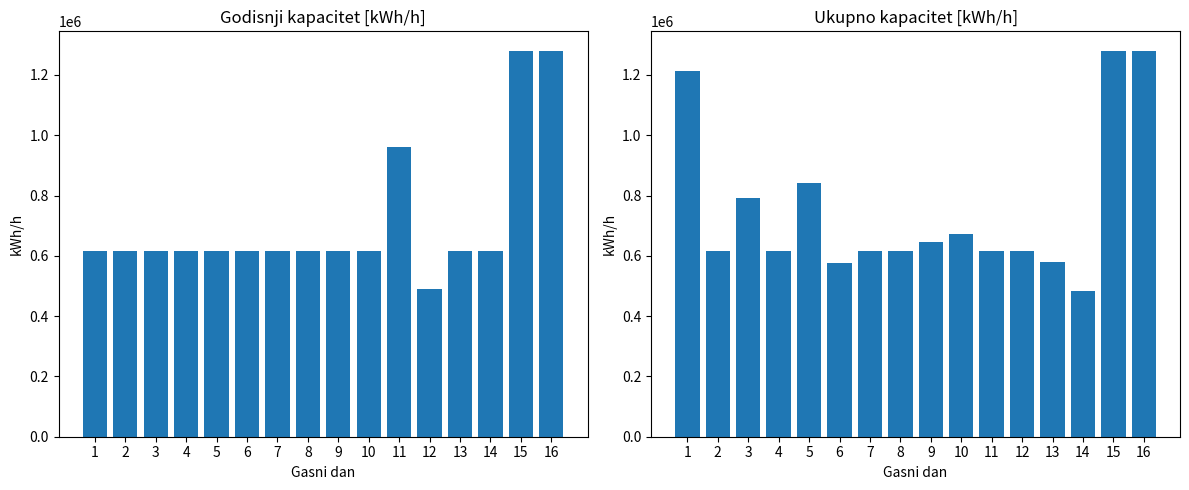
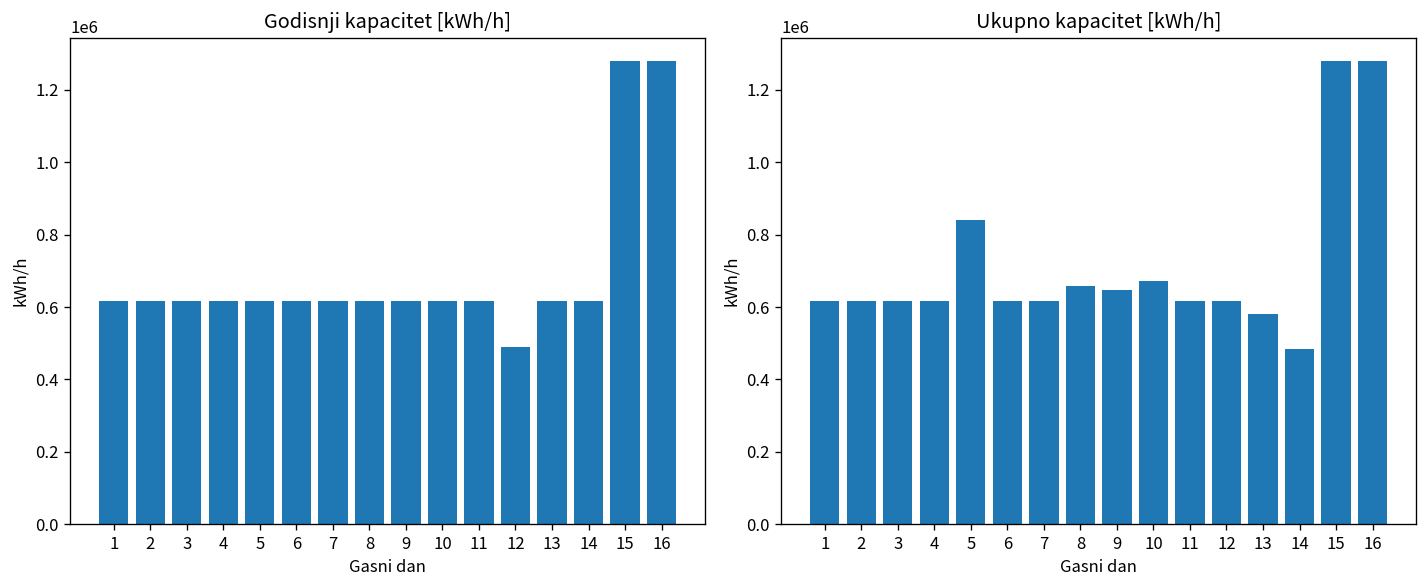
Godisnji kapacitet [kWh/h], 11: 960000 -> 620000
Ukupno kapacitet [kWh/h], 1: 1210000 -> 620000
Ukupno kapacitet [kWh/h], 3: 790000 -> 620000
Ukupno kapacitet [kWh/h], 6: 580000 -> 620000
Ukupno kapacitet [kWh/h], 8: 620000 -> 660000
